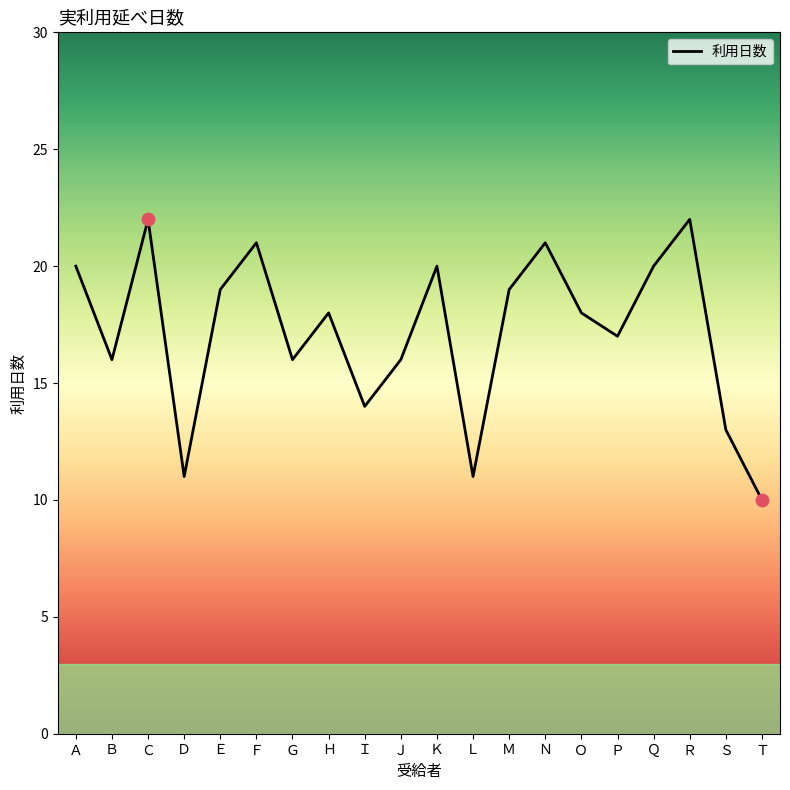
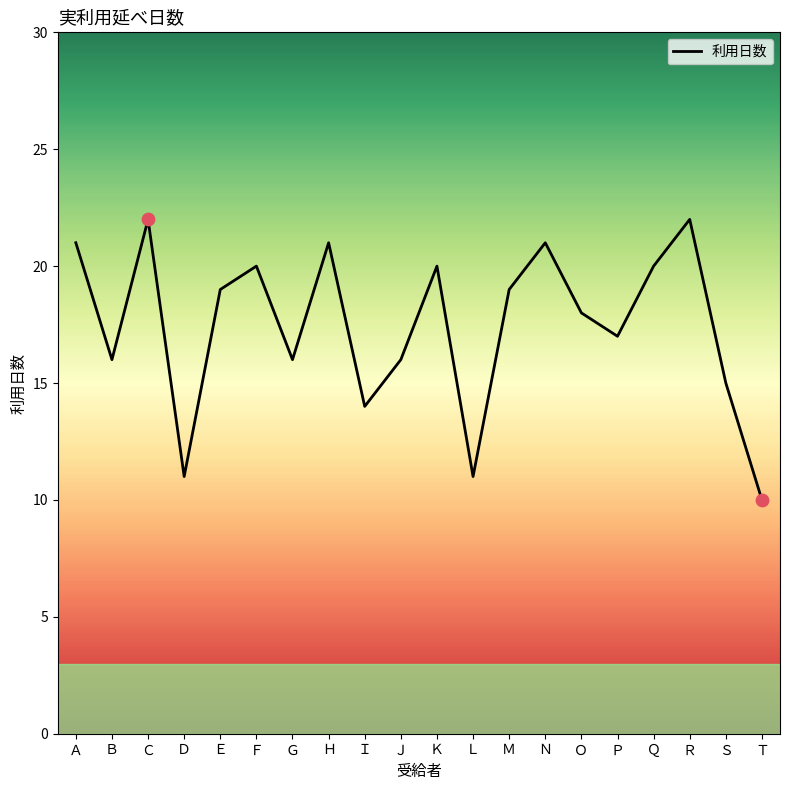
利用日数, Ａ: 20 -> 21
利用日数, Ｆ: 21 -> 20
利用日数, Ｈ: 18 -> 21
利用日数, Ｓ: 13 -> 15
